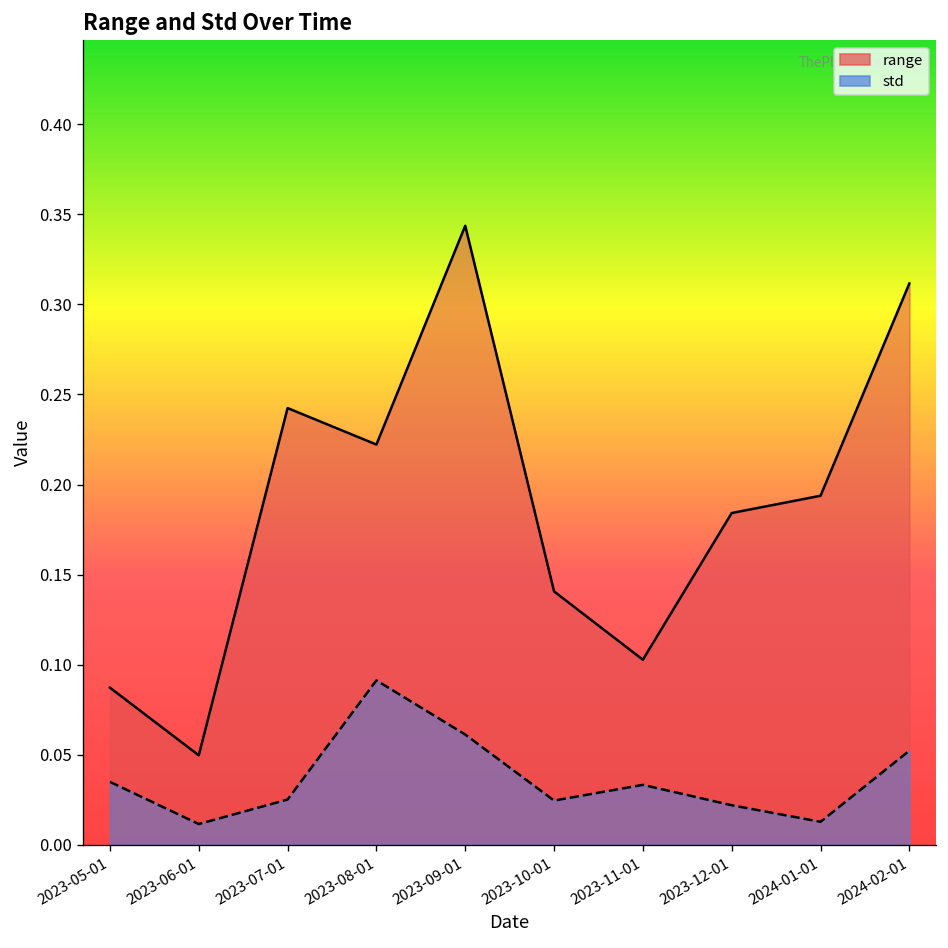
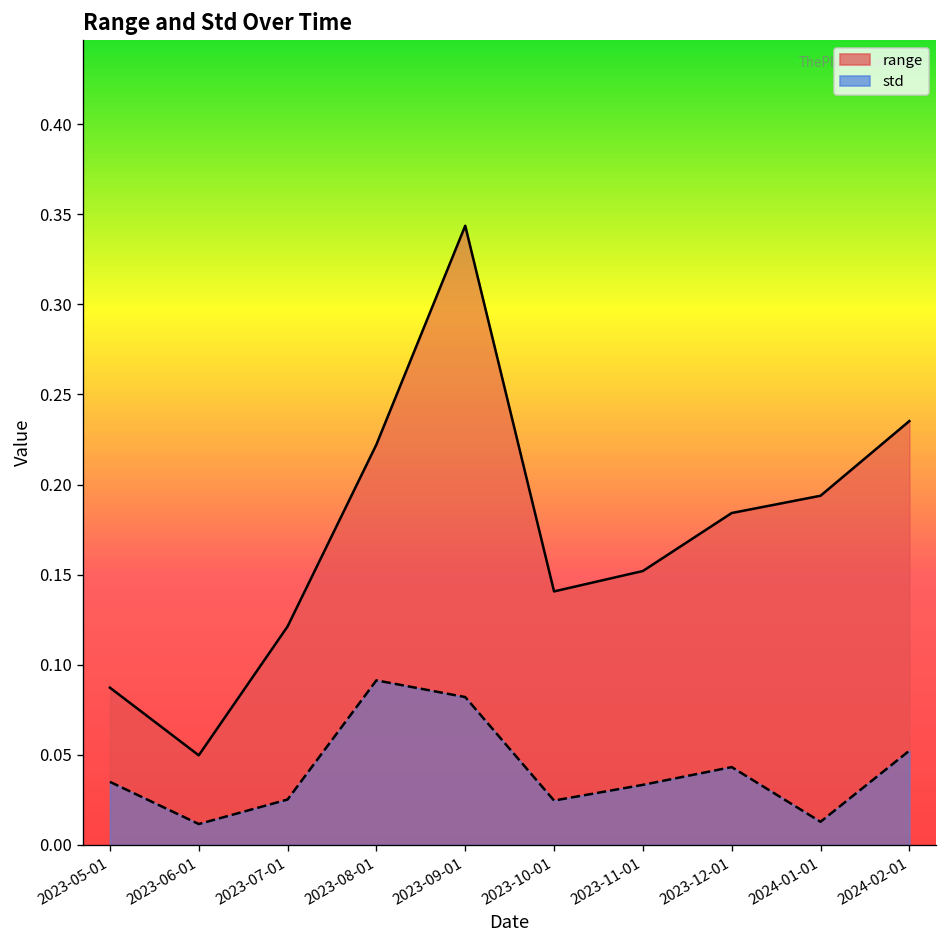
range, 2023-07-01: 0.242 -> 0.121
std, 2023-09-01: 0.061 -> 0.082
range, 2023-11-01: 0.103 -> 0.152
std, 2023-12-01: 0.022 -> 0.043
range, 2024-02-01: 0.312 -> 0.235
